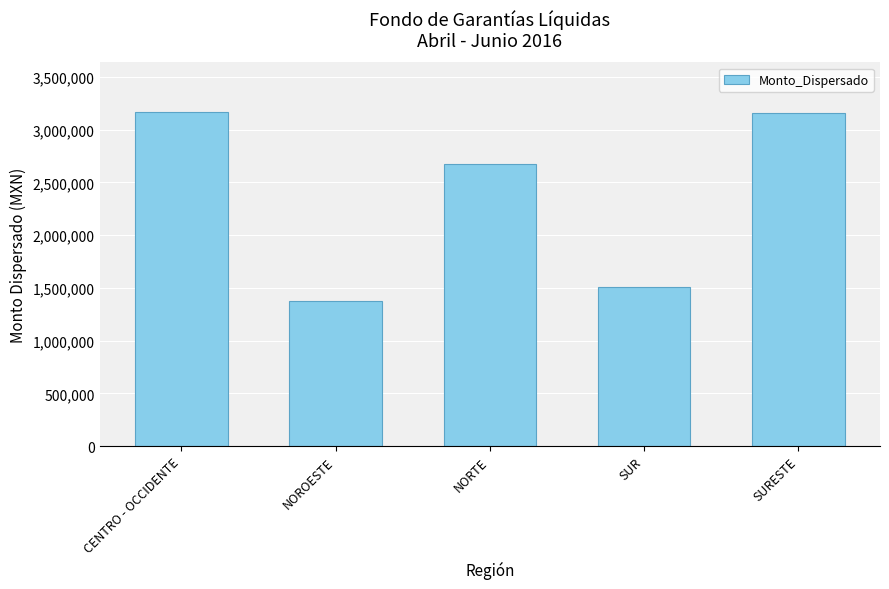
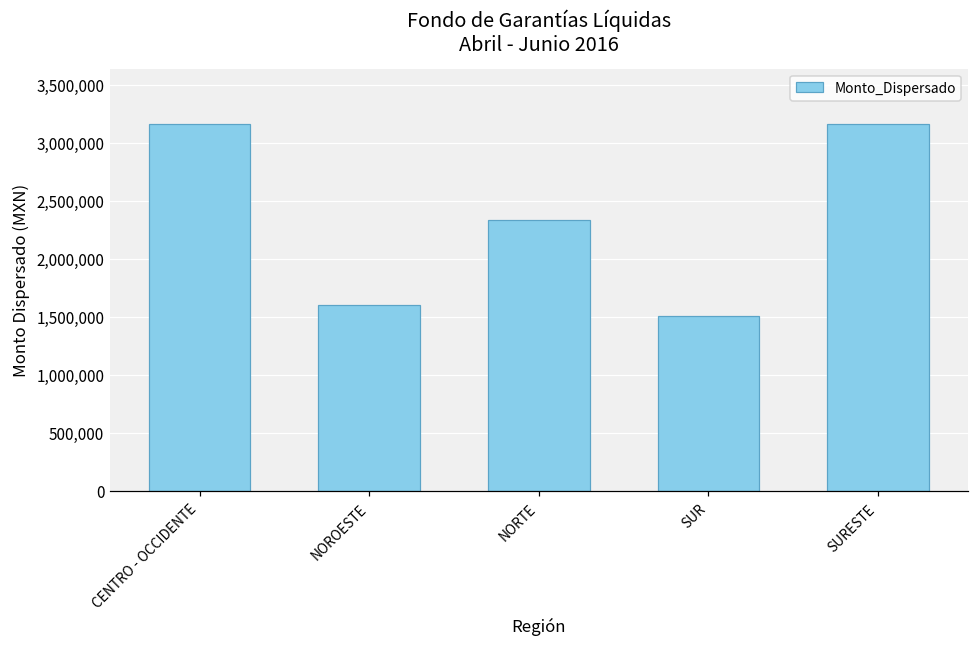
NOROESTE: 1,370,000 -> 1,600,000
NORTE: 2,670,000 -> 2,330,000
